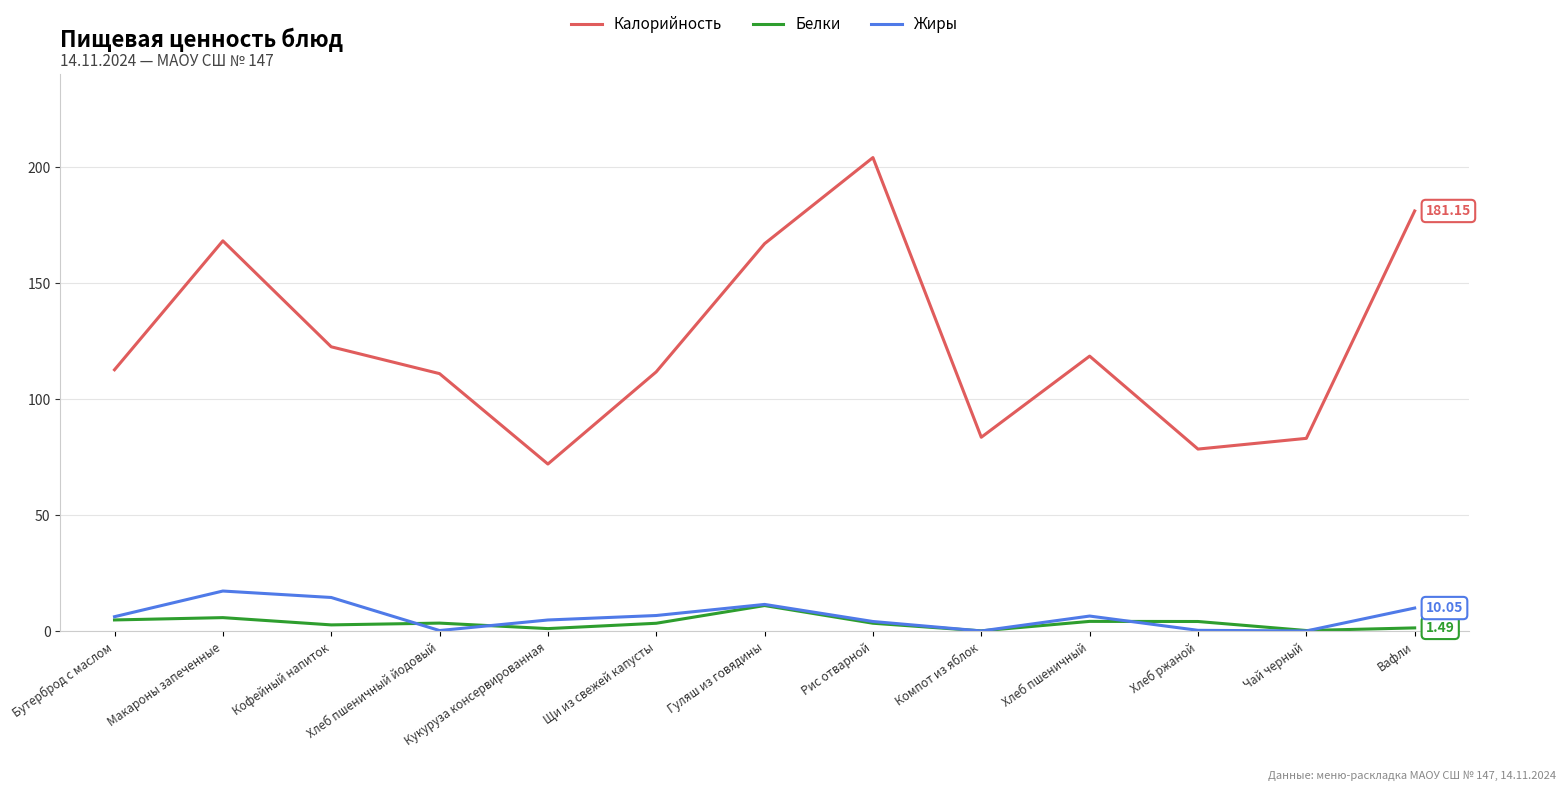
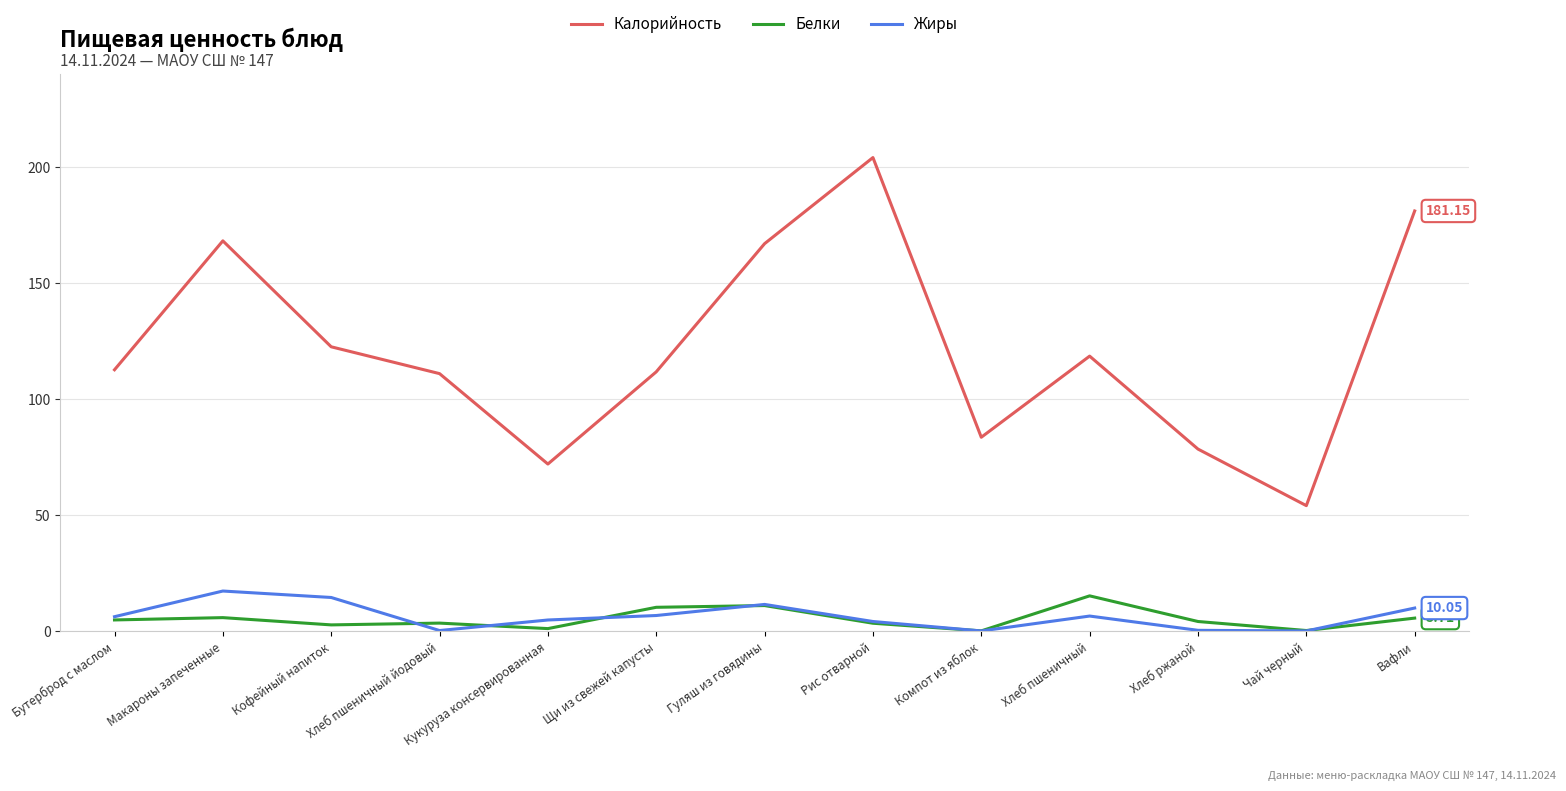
Белки, Щи из свежей капусты: 3 -> 10
Белки, Хлеб пшеничный: 4 -> 15
Калорийность, Чай черный: 83 -> 54
Белки, Вафли: 1.49 -> 5.71
